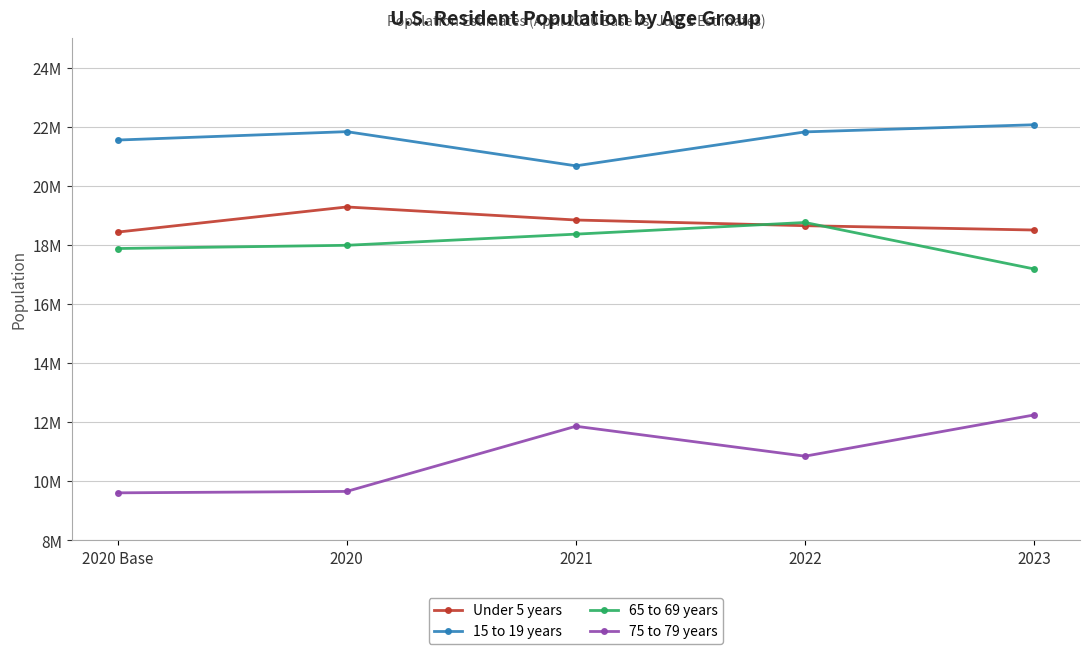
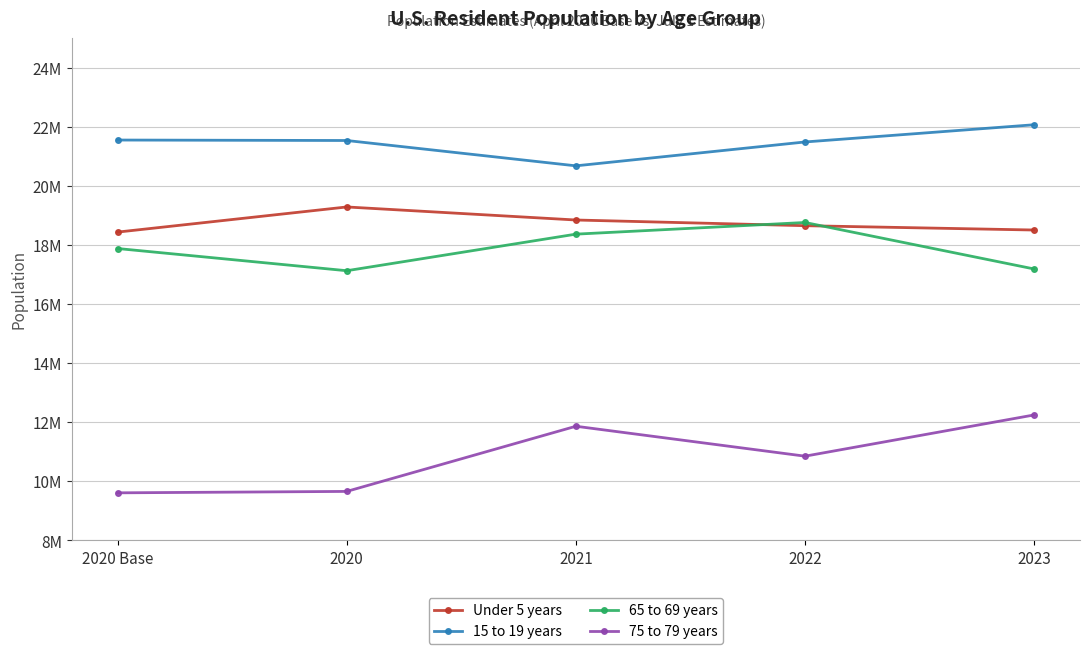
15 to 19 years, 2020: 21800000 -> 21500000
65 to 69 years, 2020: 18000000 -> 17100000
15 to 19 years, 2022: 21800000 -> 21500000
